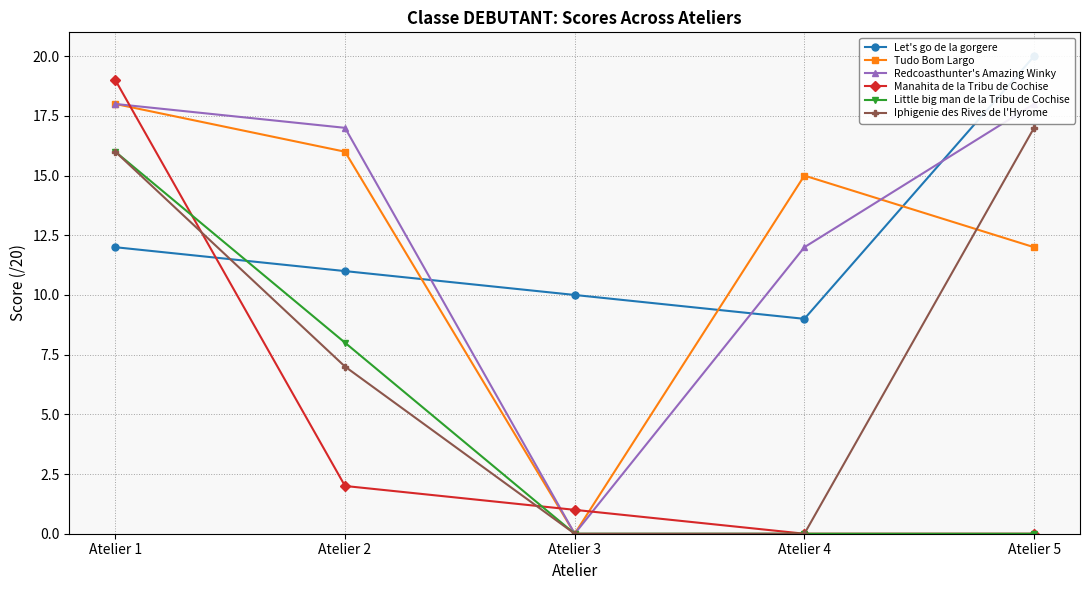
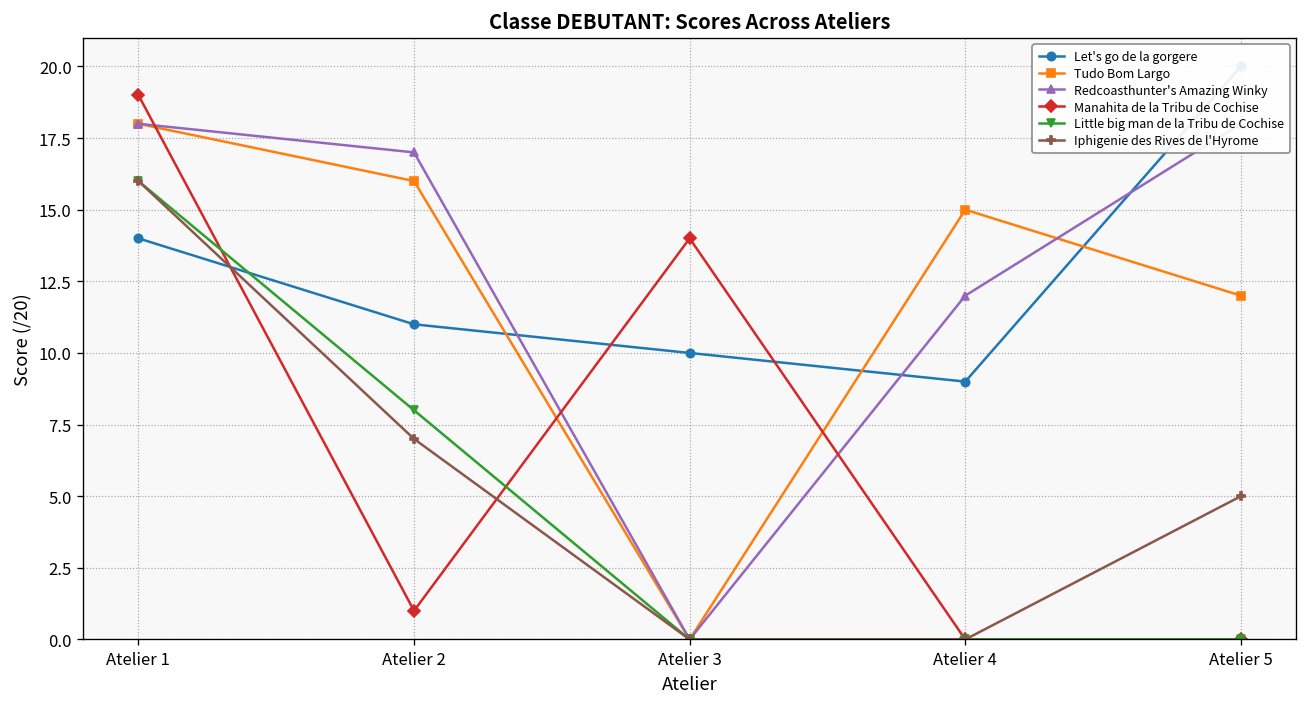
Let's go de la gorgere, Atelier 1: 12 -> 14
Manahita de la Tribu de Cochise, Atelier 2: 2 -> 1
Manahita de la Tribu de Cochise, Atelier 3: 1 -> 14
Iphigenie des Rives de l'Hyrome, Atelier 5: 17 -> 5
